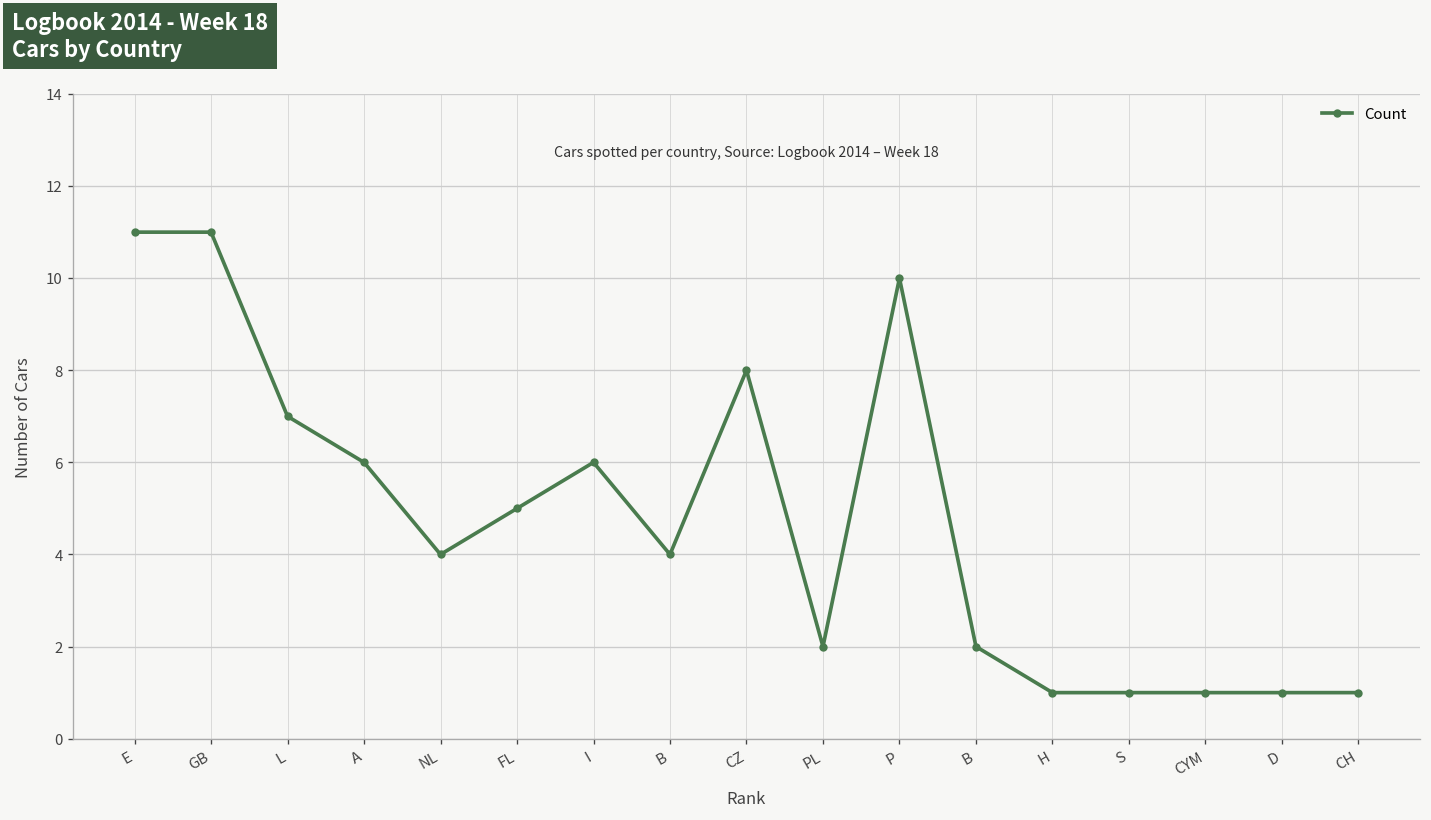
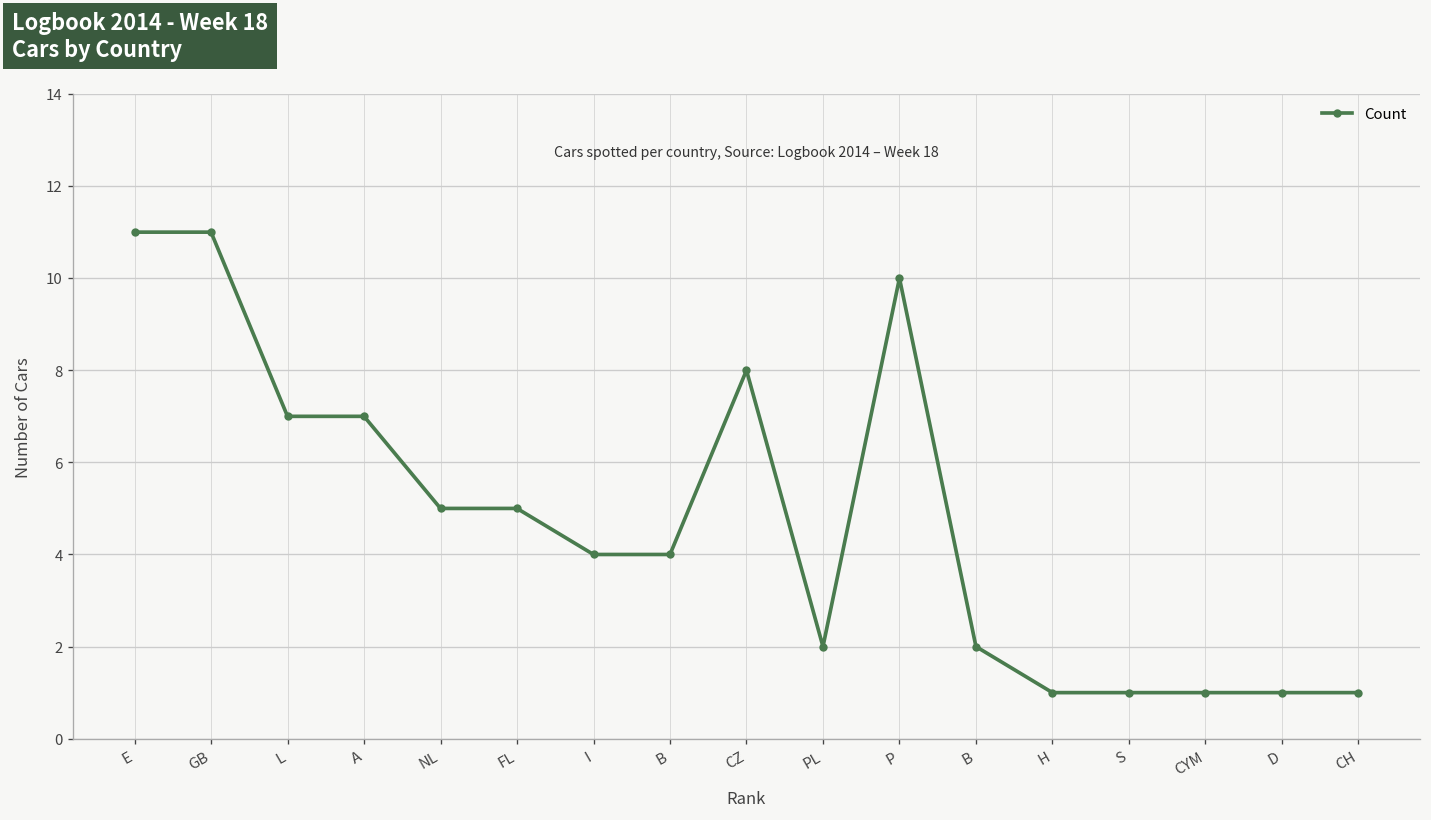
A: 6 -> 7
NL: 4 -> 5
I: 6 -> 4
